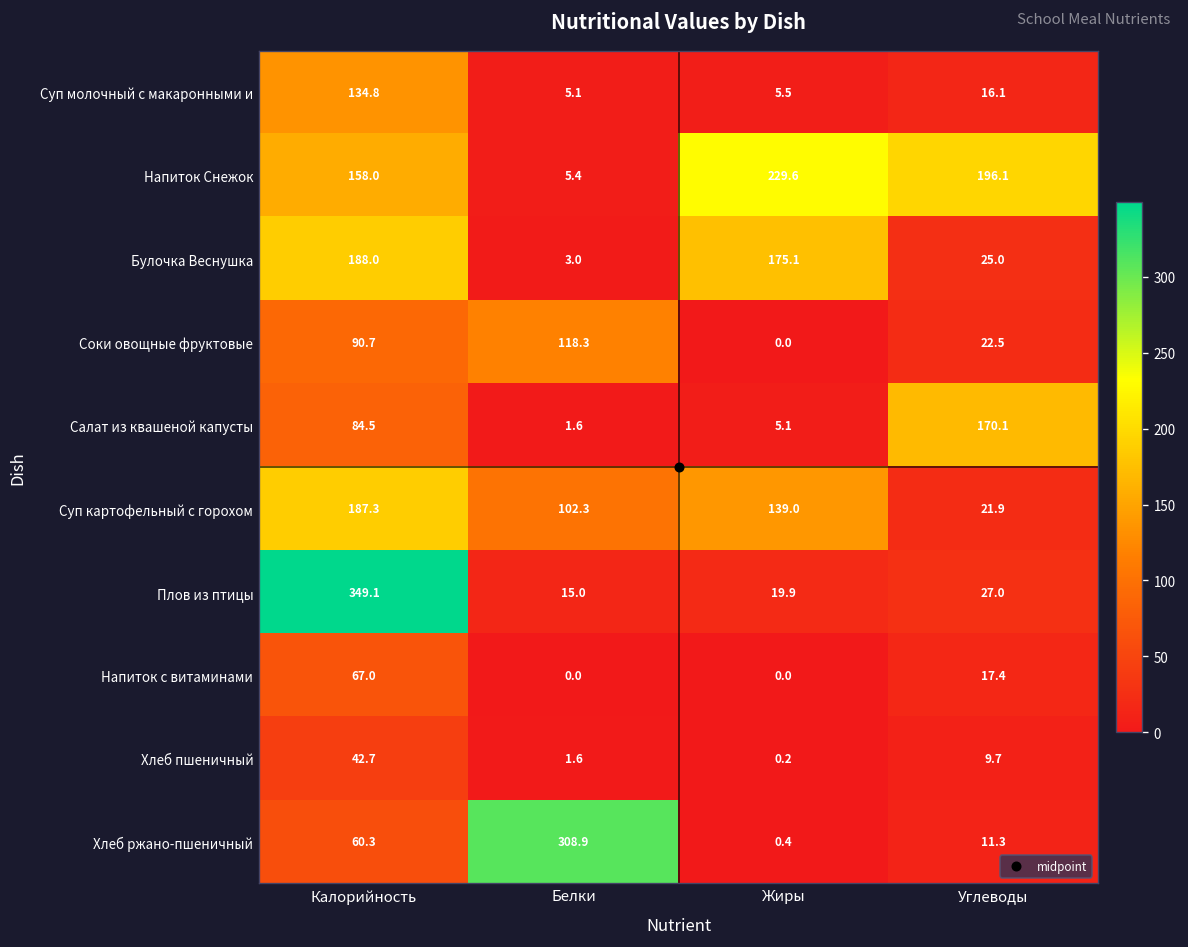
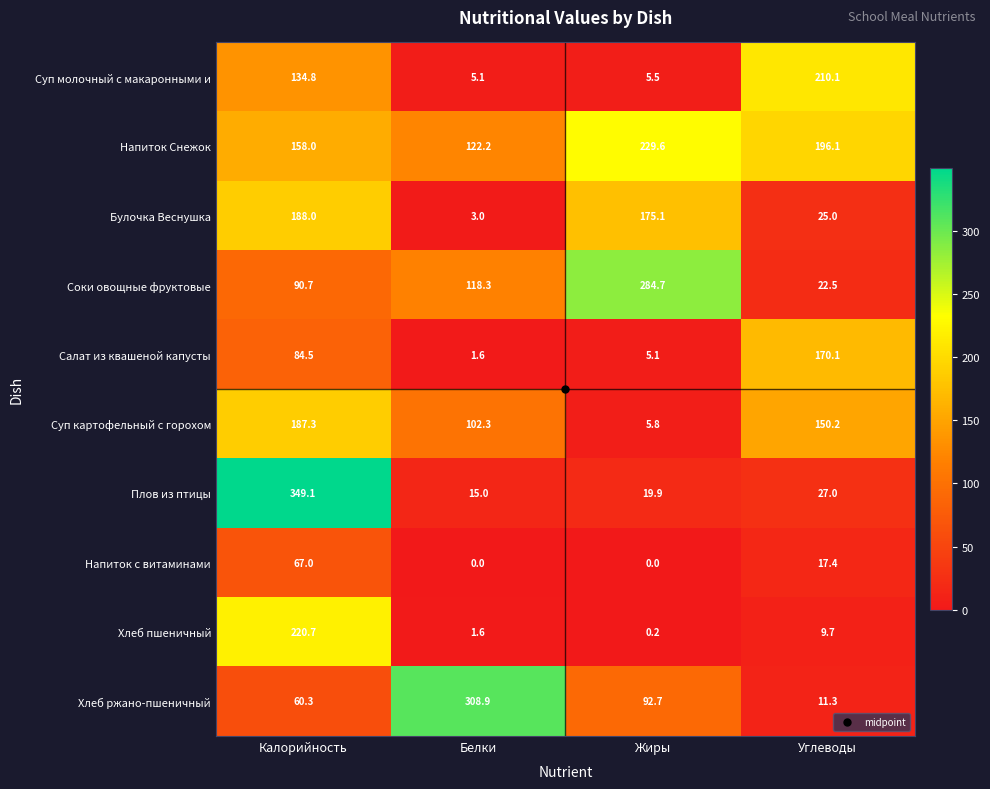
Суп молочный с макаронными и, Углеводы: 16.1 -> 210.1
Напиток Снежок, Белки: 5.4 -> 122.2
Соки овощные фруктовые, Жиры: 0.0 -> 284.7
Суп картофельный с горохом, Жиры: 139.0 -> 5.8
Суп картофельный с горохом, Углеводы: 21.9 -> 150.2
Хлеб пшеничный, Калорийность: 42.7 -> 220.7
Хлеб ржано-пшеничный, Жиры: 0.4 -> 92.7
